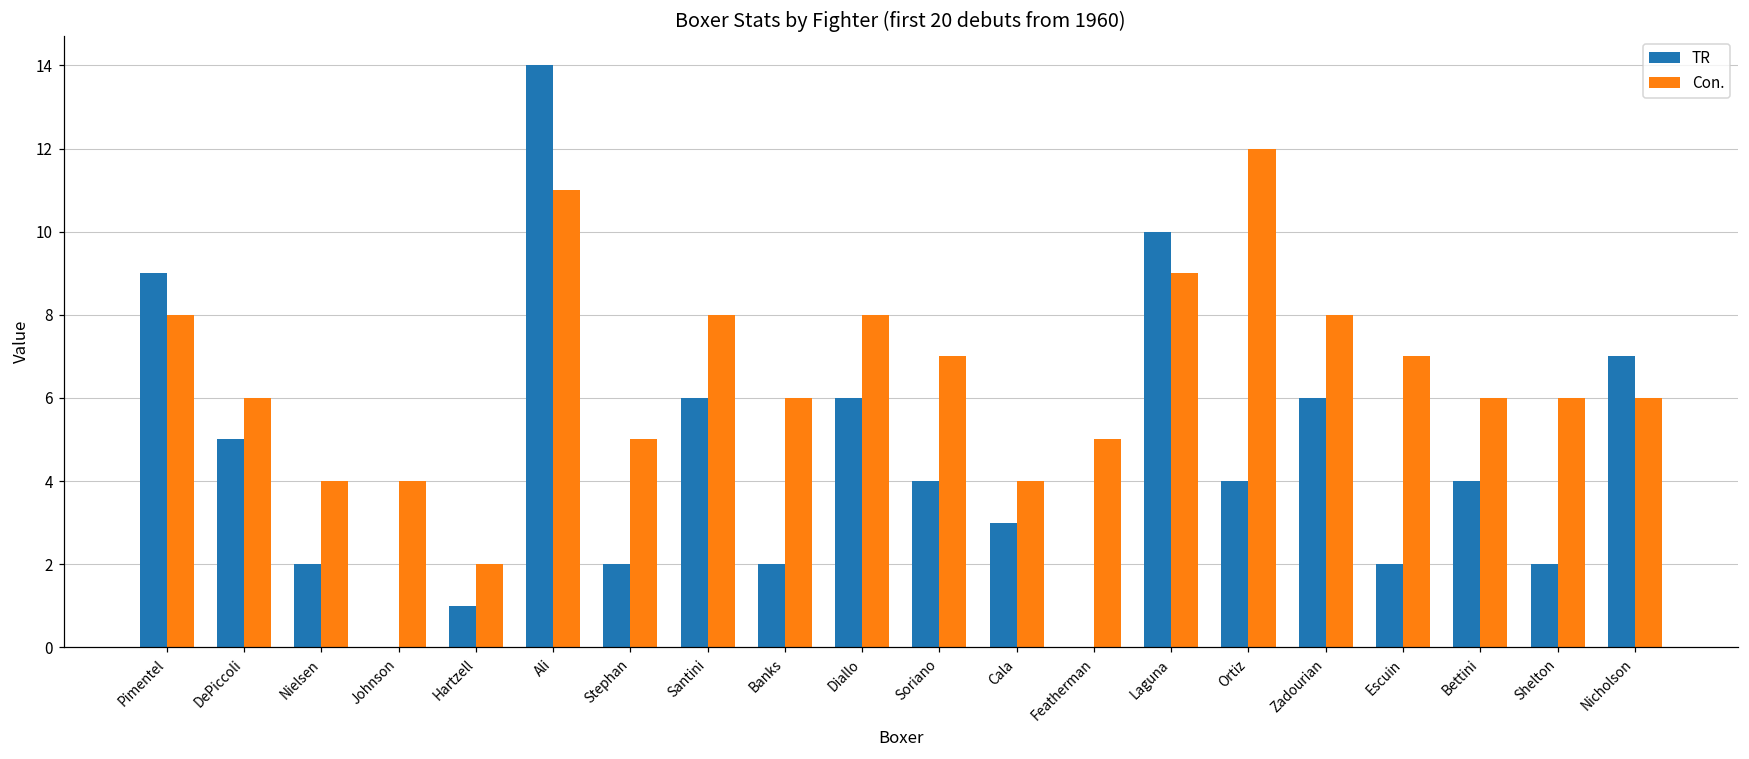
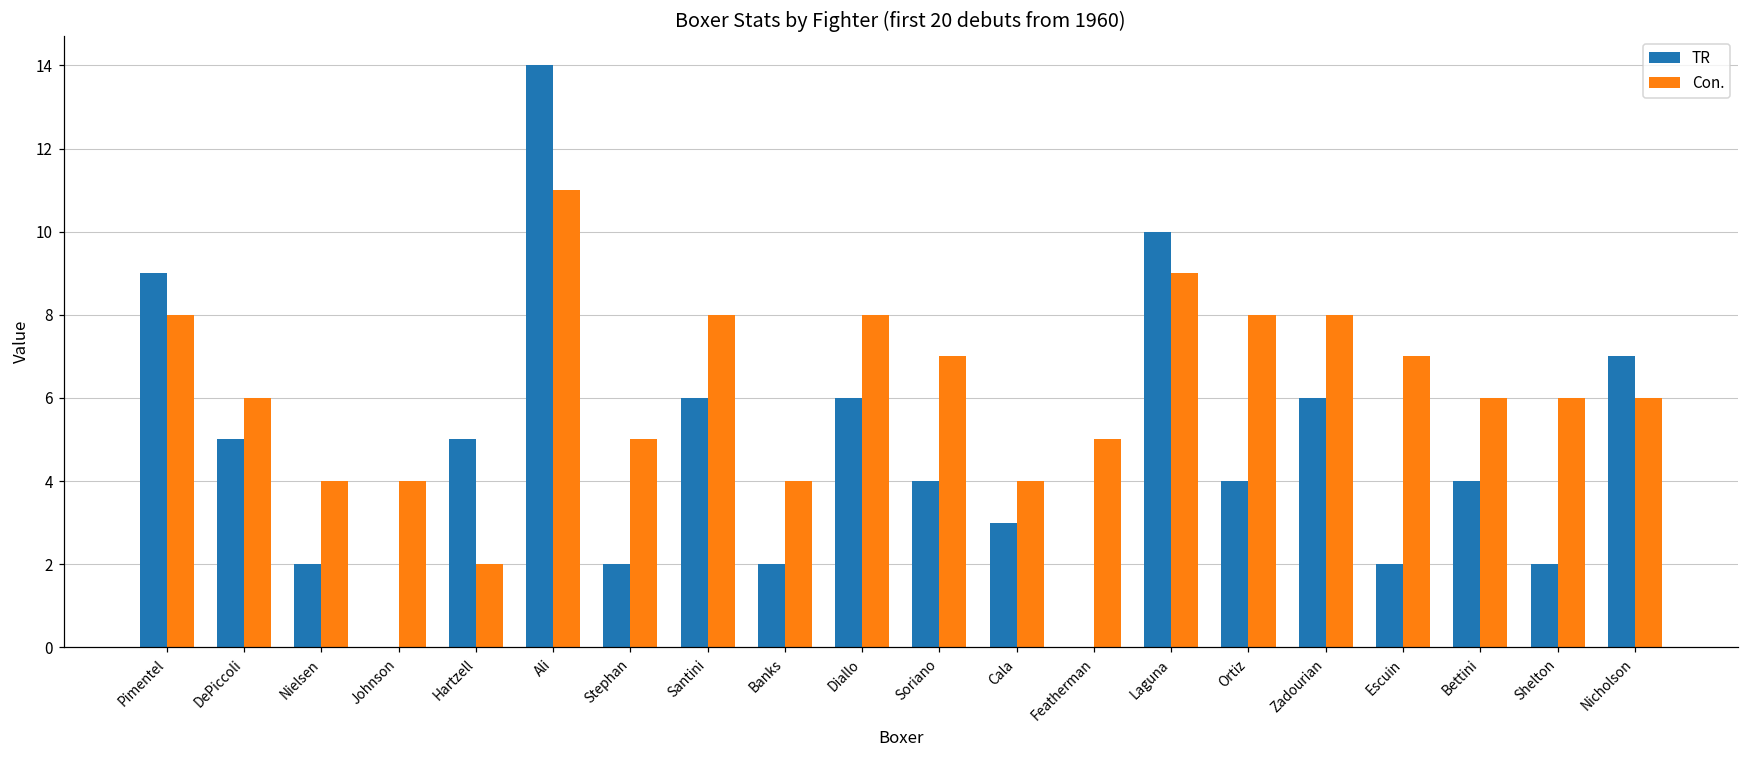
TR, Hartzell: 1 -> 5
Con., Banks: 6 -> 4
Con., Ortiz: 12 -> 8
